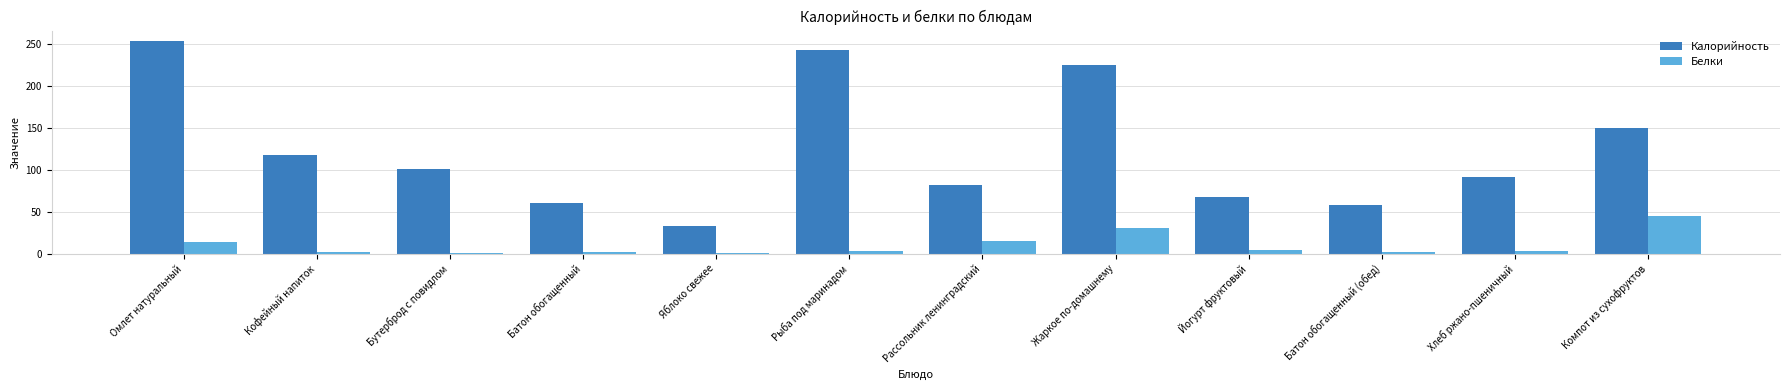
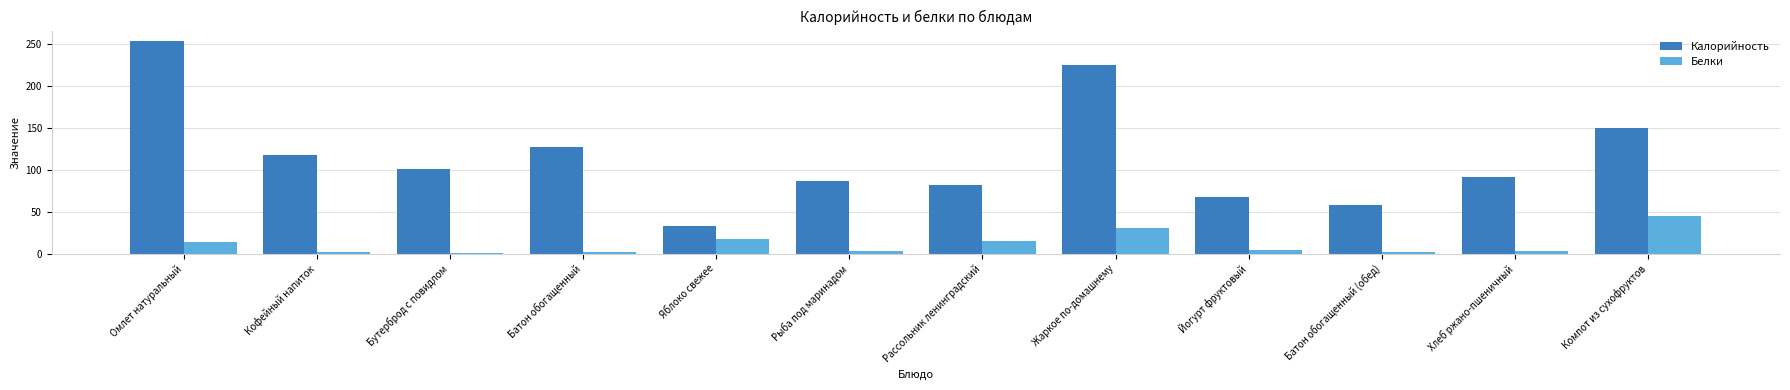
Калорийность, Батон обогащенный: 60 -> 130
Белки, Яблоко свежее: 0 -> 20
Калорийность, Рыба под маринадом: 240 -> 90
